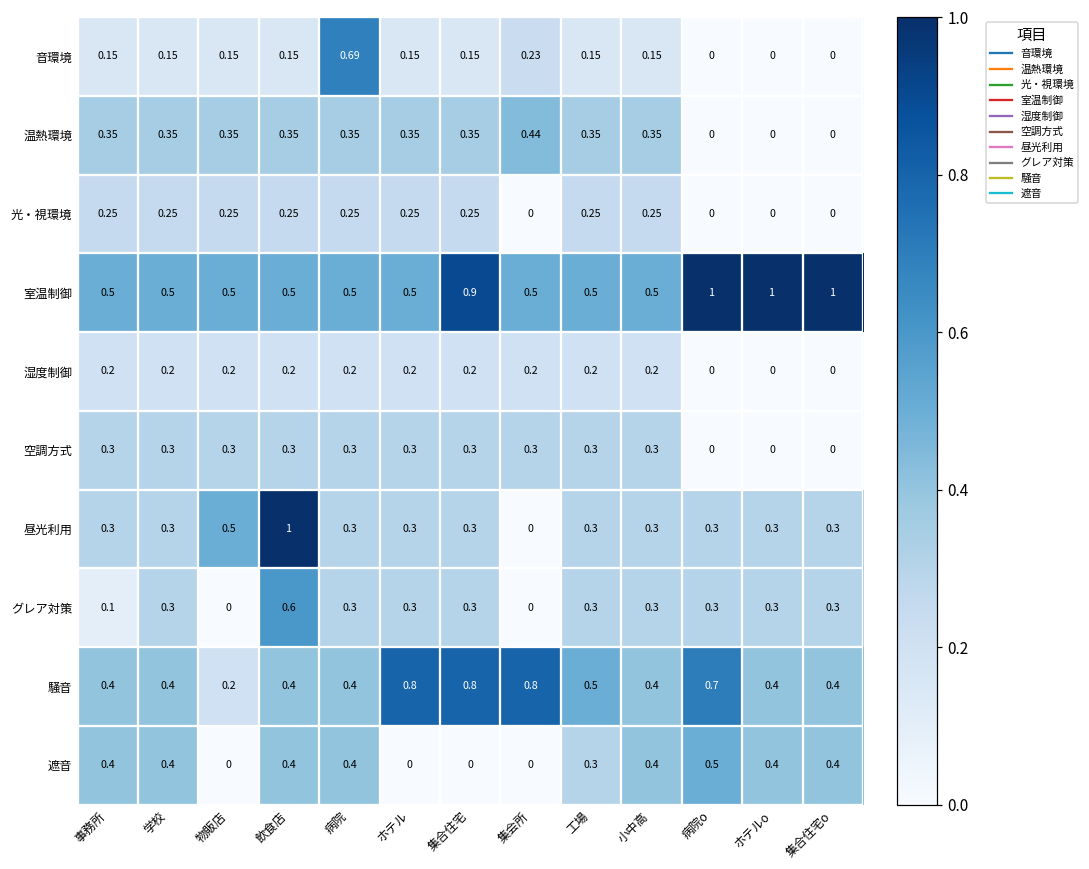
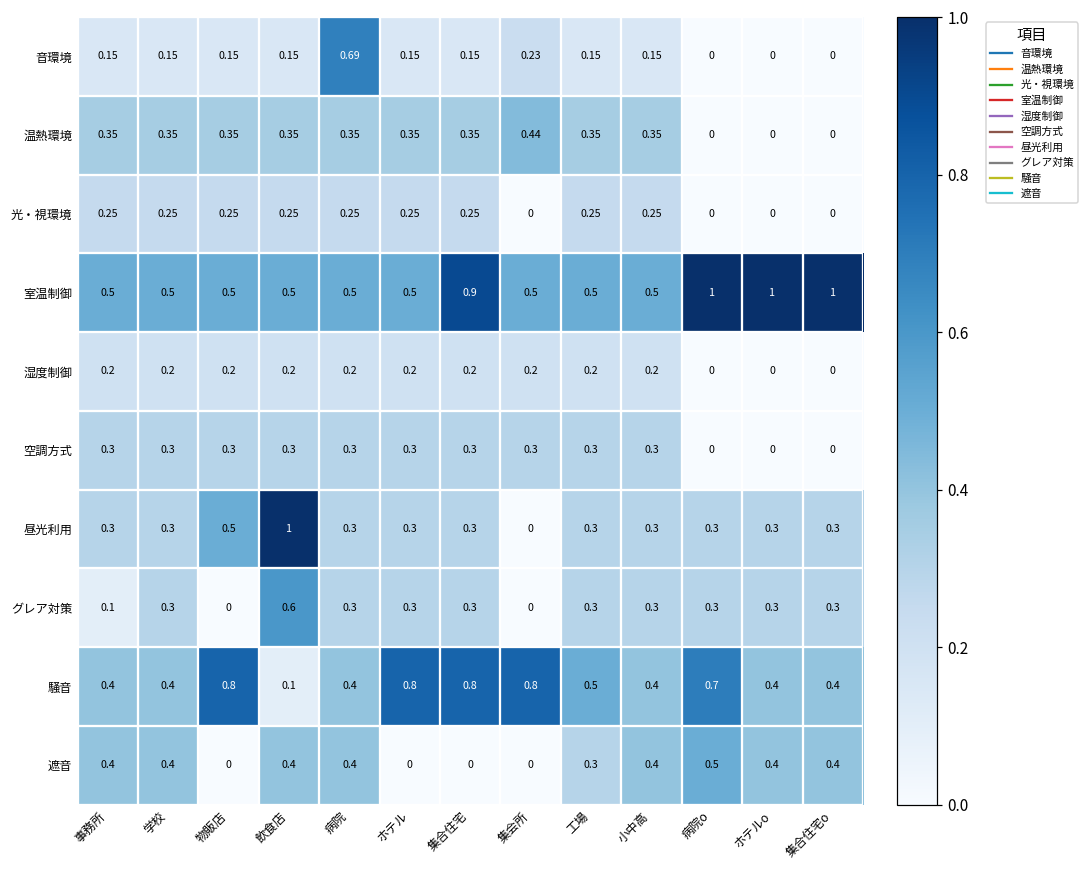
騒音, 物販店: 0.2 -> 0.8
騒音, 飲食店: 0.4 -> 0.1
